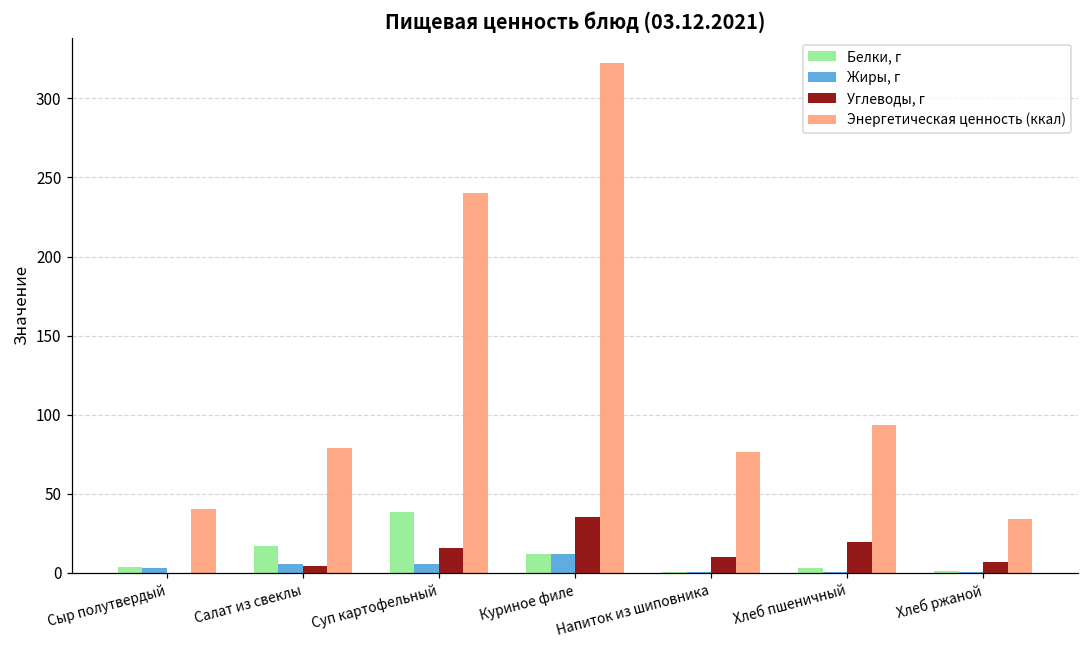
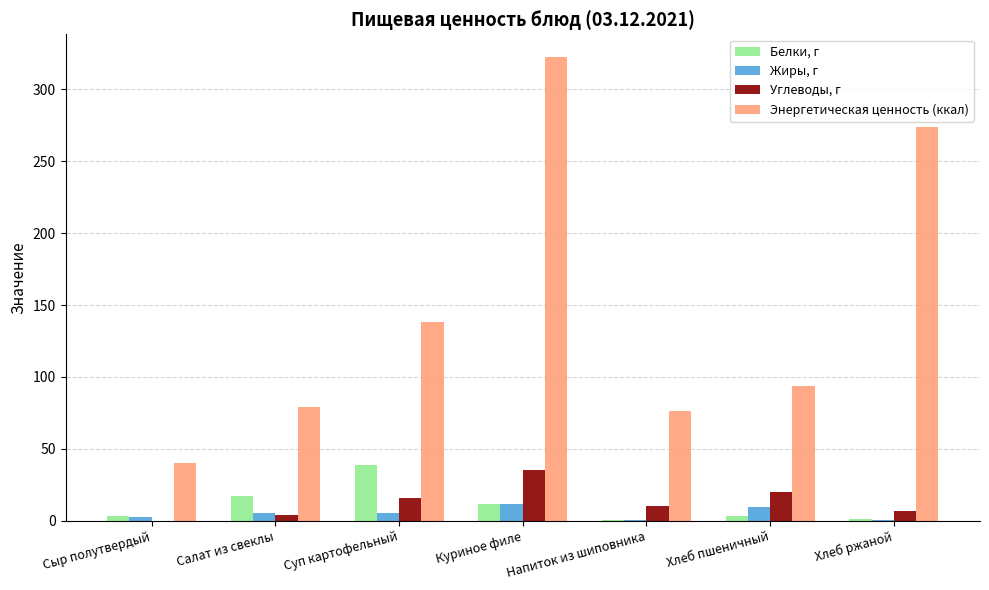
Энергетическая ценность (ккал), Суп картофельный: 240 -> 138
Жиры, г, Хлеб пшеничный: 0 -> 10
Энергетическая ценность (ккал), Хлеб ржаной: 34 -> 274
